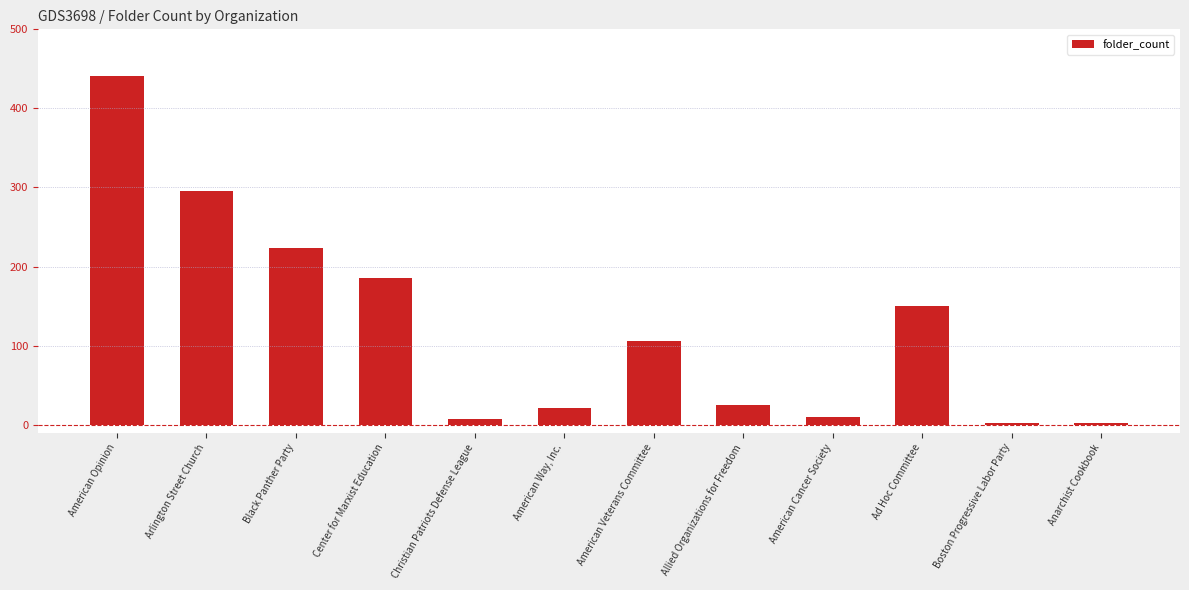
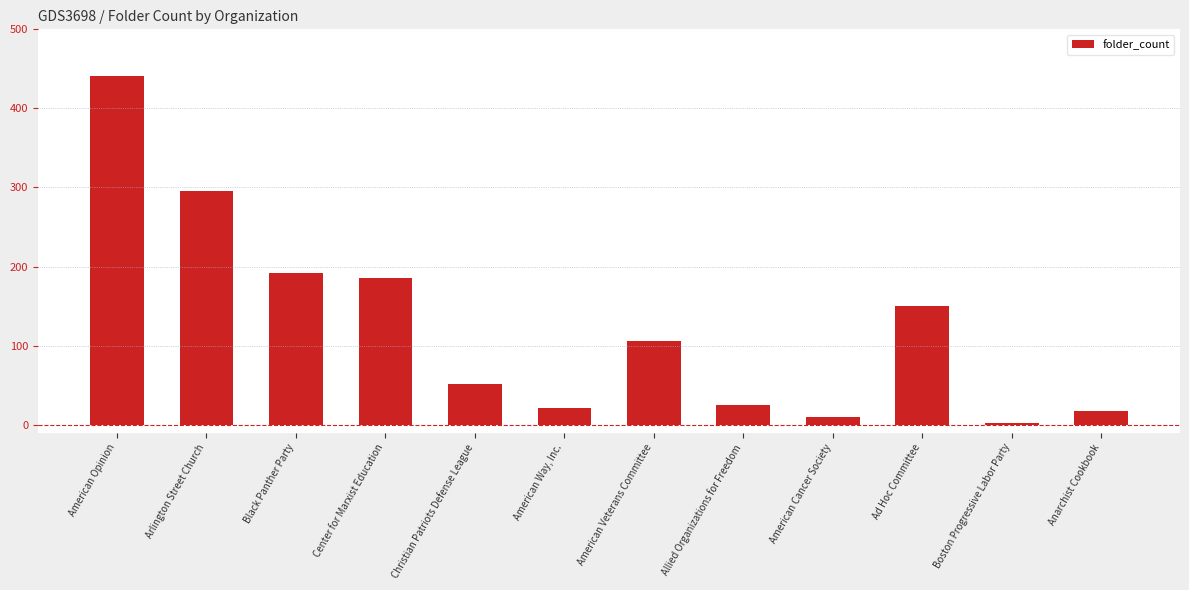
Black Panther Party: 220 -> 190
Christian Patriots Defense League: 10 -> 50
Anarchist Cookbook: 0 -> 20
